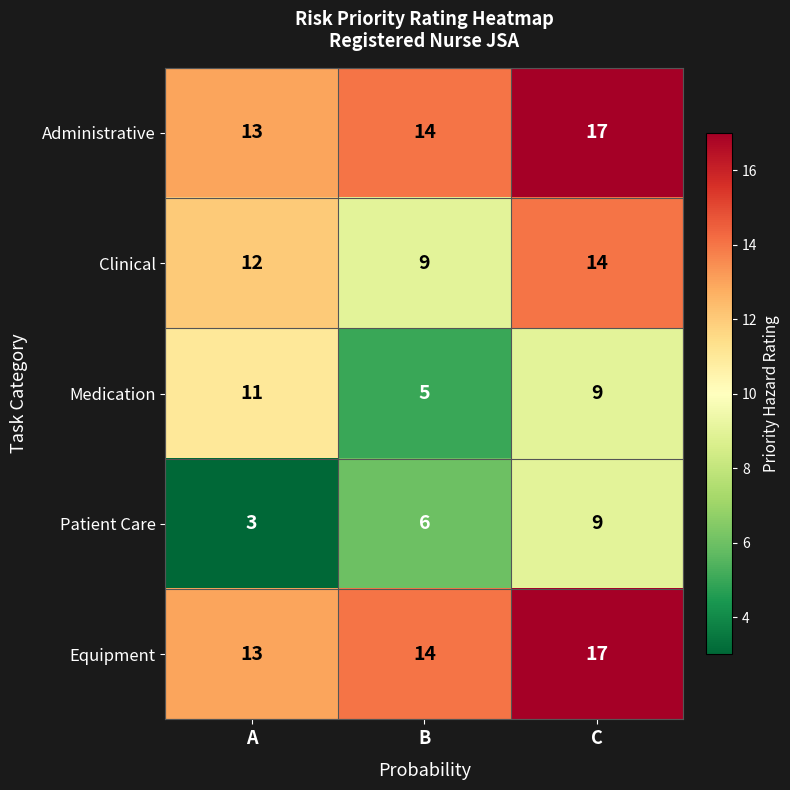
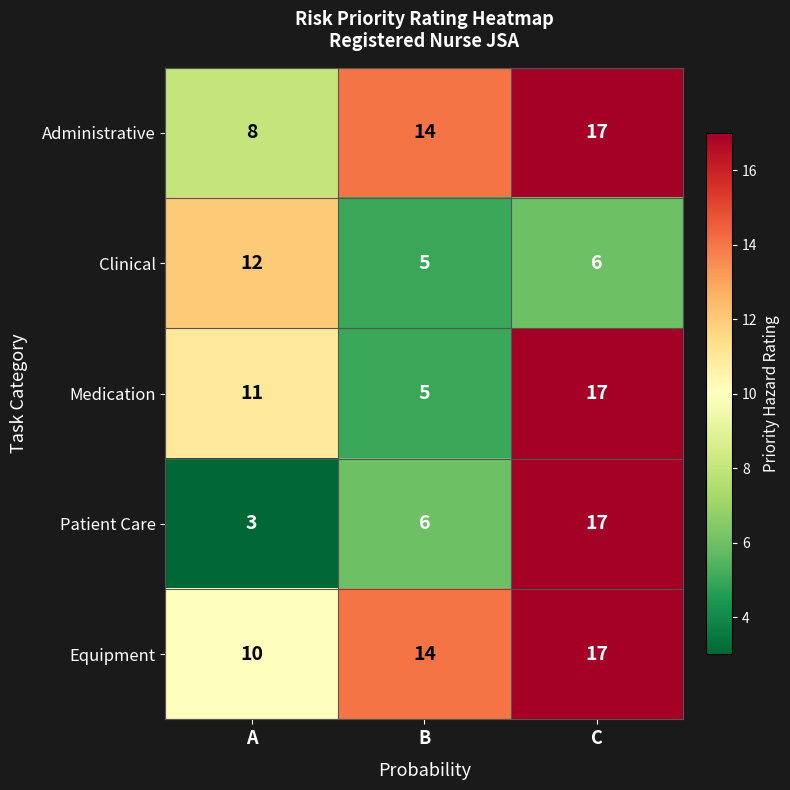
Administrative, A: 13 -> 8
Clinical, B: 9 -> 5
Clinical, C: 14 -> 6
Medication, C: 9 -> 17
Patient Care, C: 9 -> 17
Equipment, A: 13 -> 10
